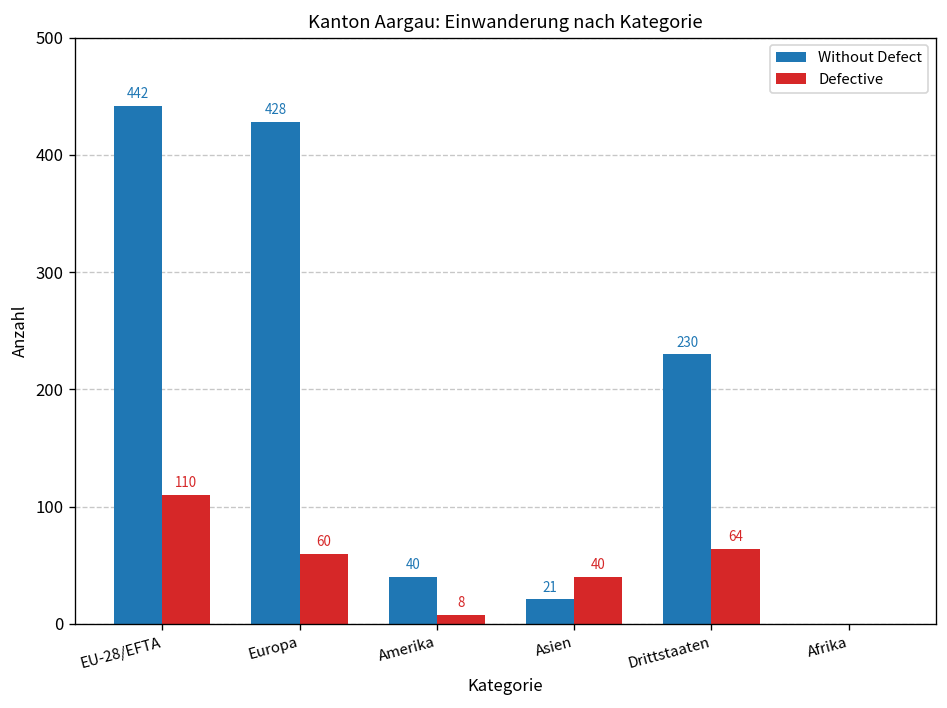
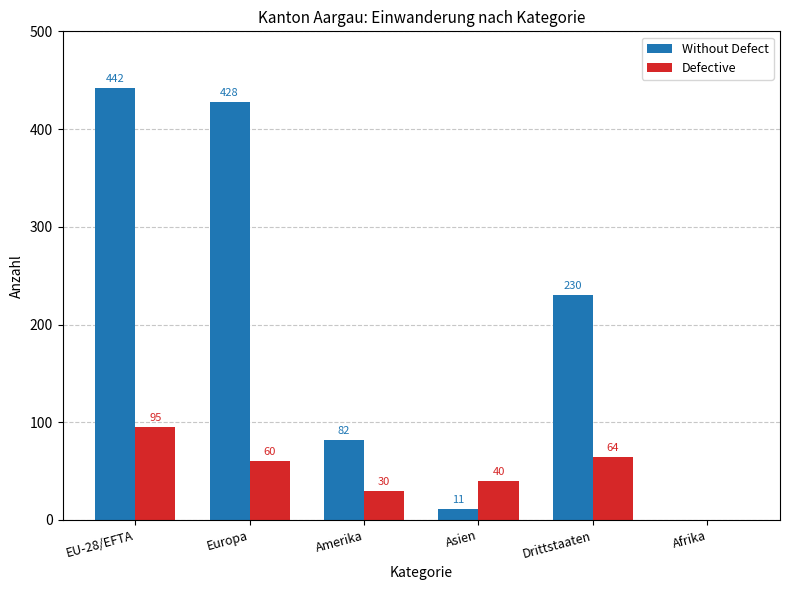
Defective, EU-28/EFTA: 110 -> 95
Without Defect, Amerika: 40 -> 82
Defective, Amerika: 8 -> 30
Without Defect, Asien: 21 -> 11
